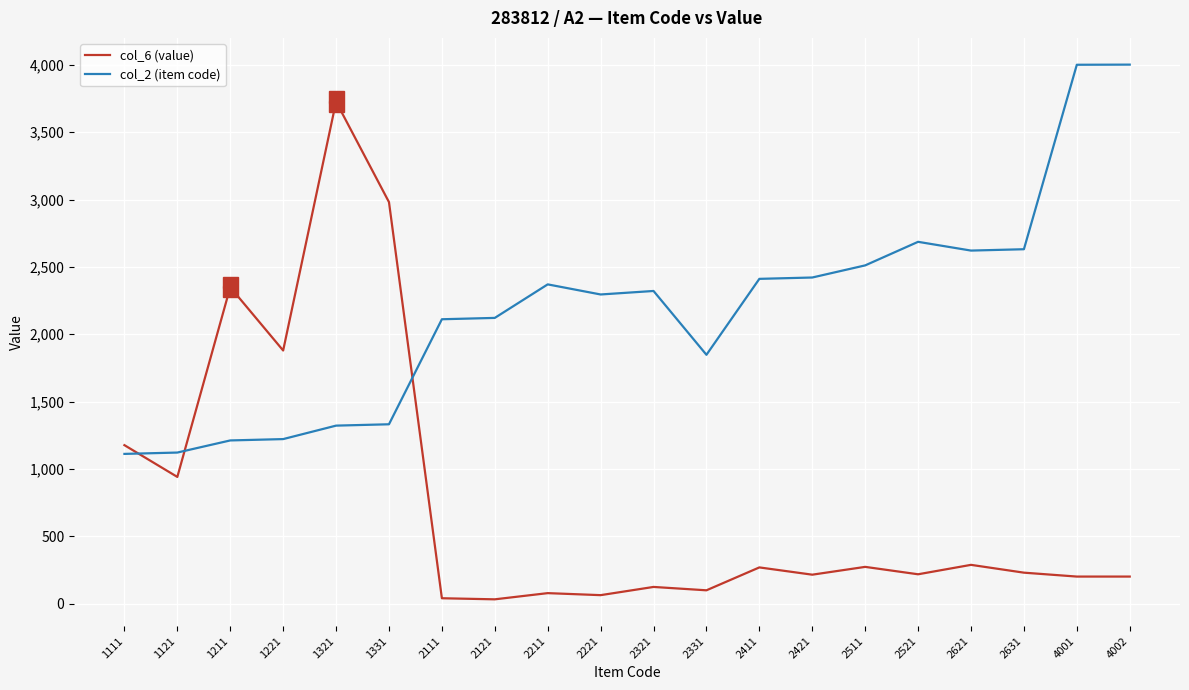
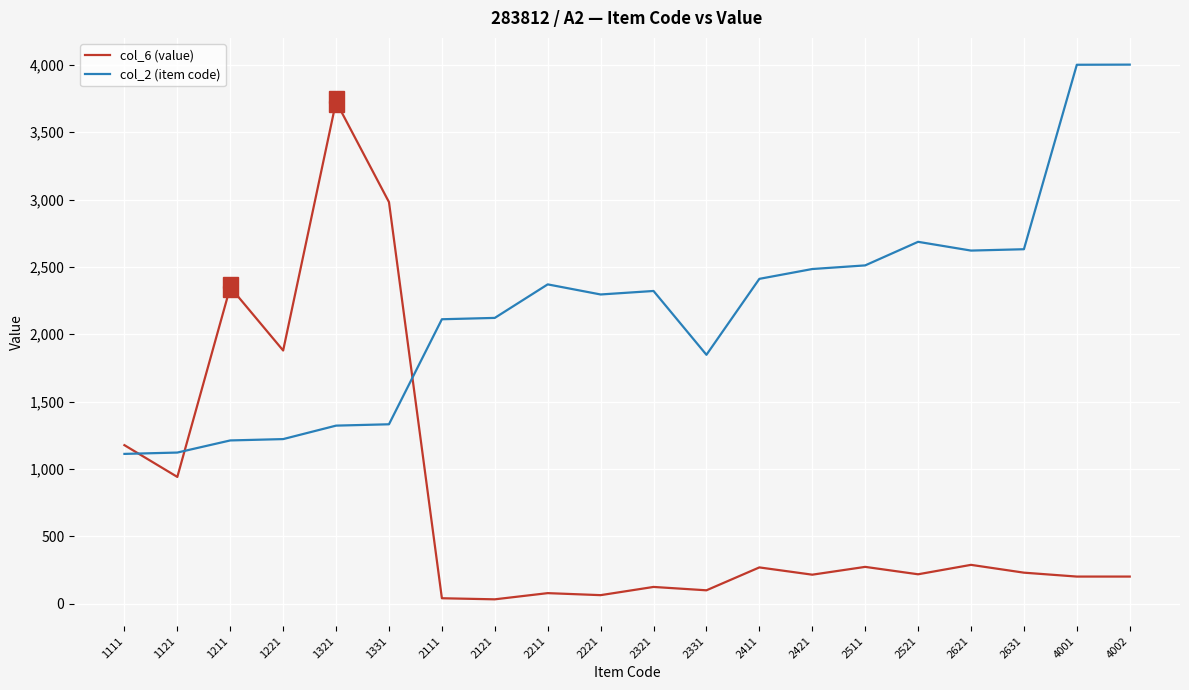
col_2 (item code), 2421: 2,420 -> 2,480
